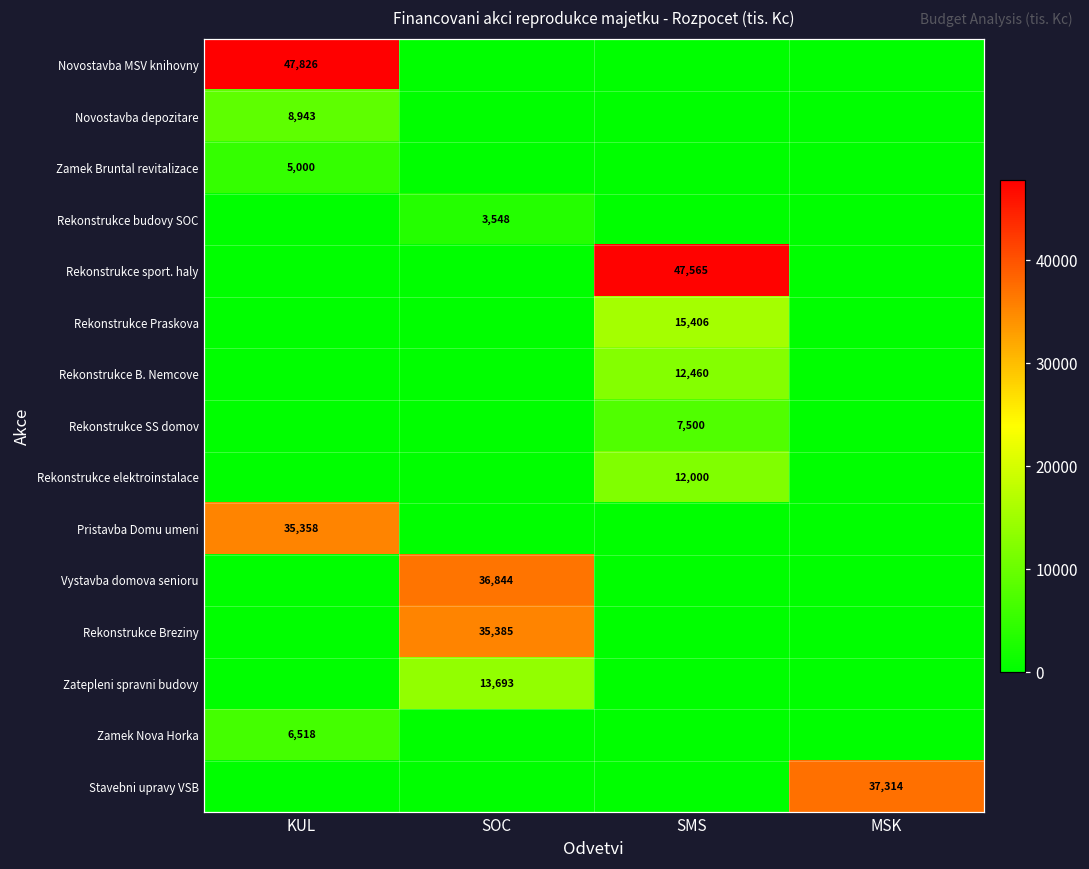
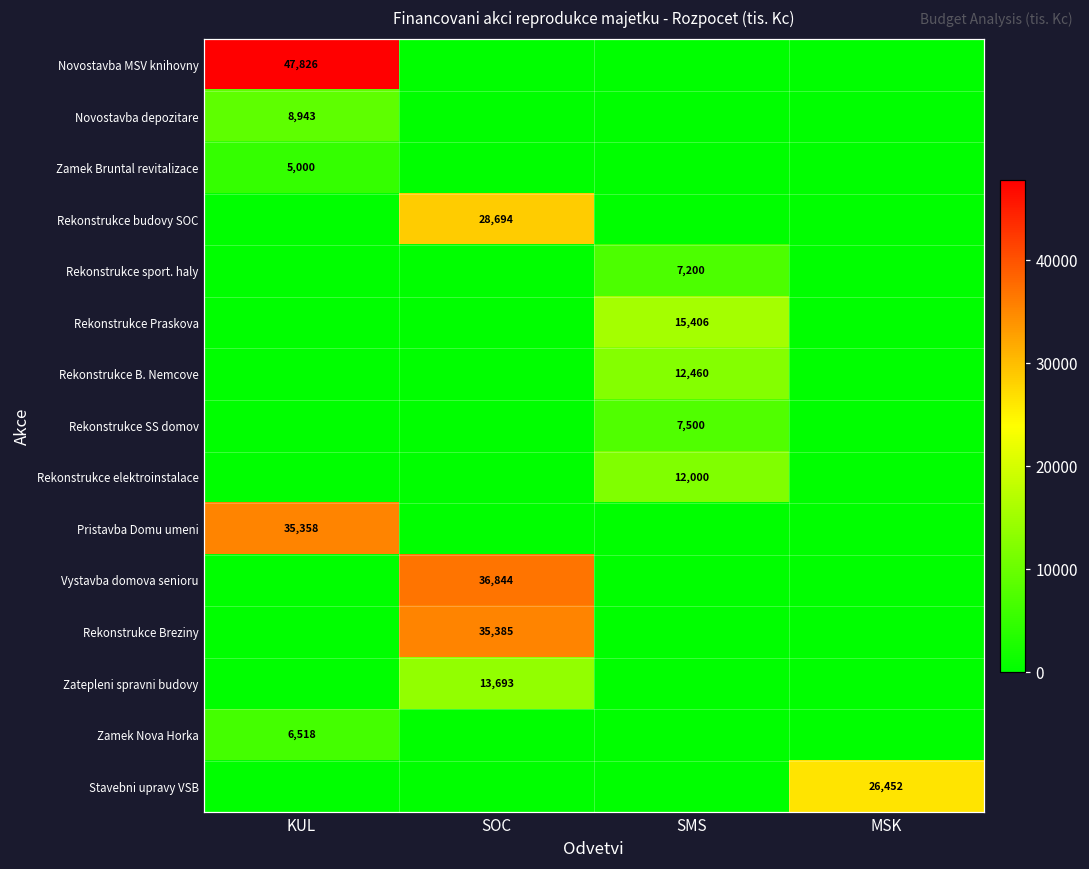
Rekonstrukce budovy SOC, SOC: 3,548 -> 28,694
Rekonstrukce sport. haly, SMS: 47,565 -> 7,200
Stavebni upravy VSB, MSK: 37,314 -> 26,452
